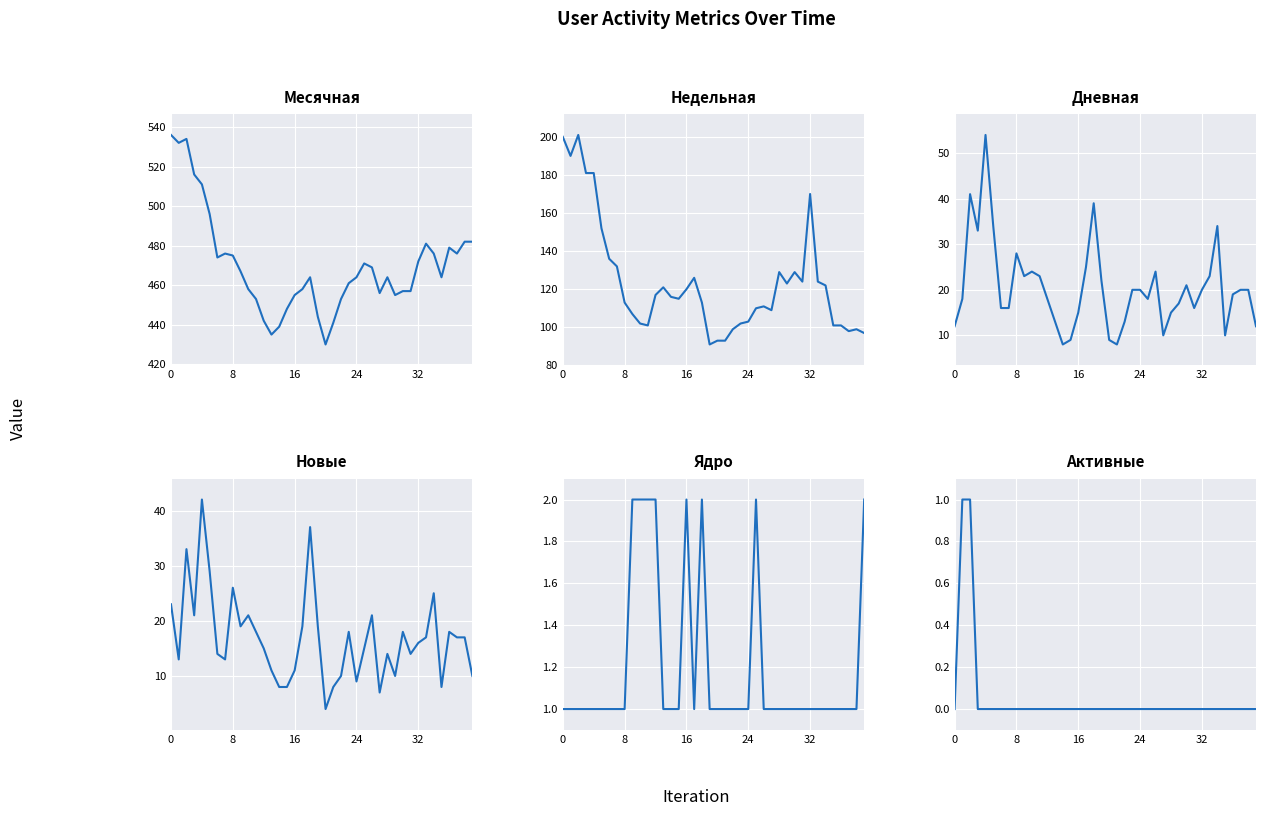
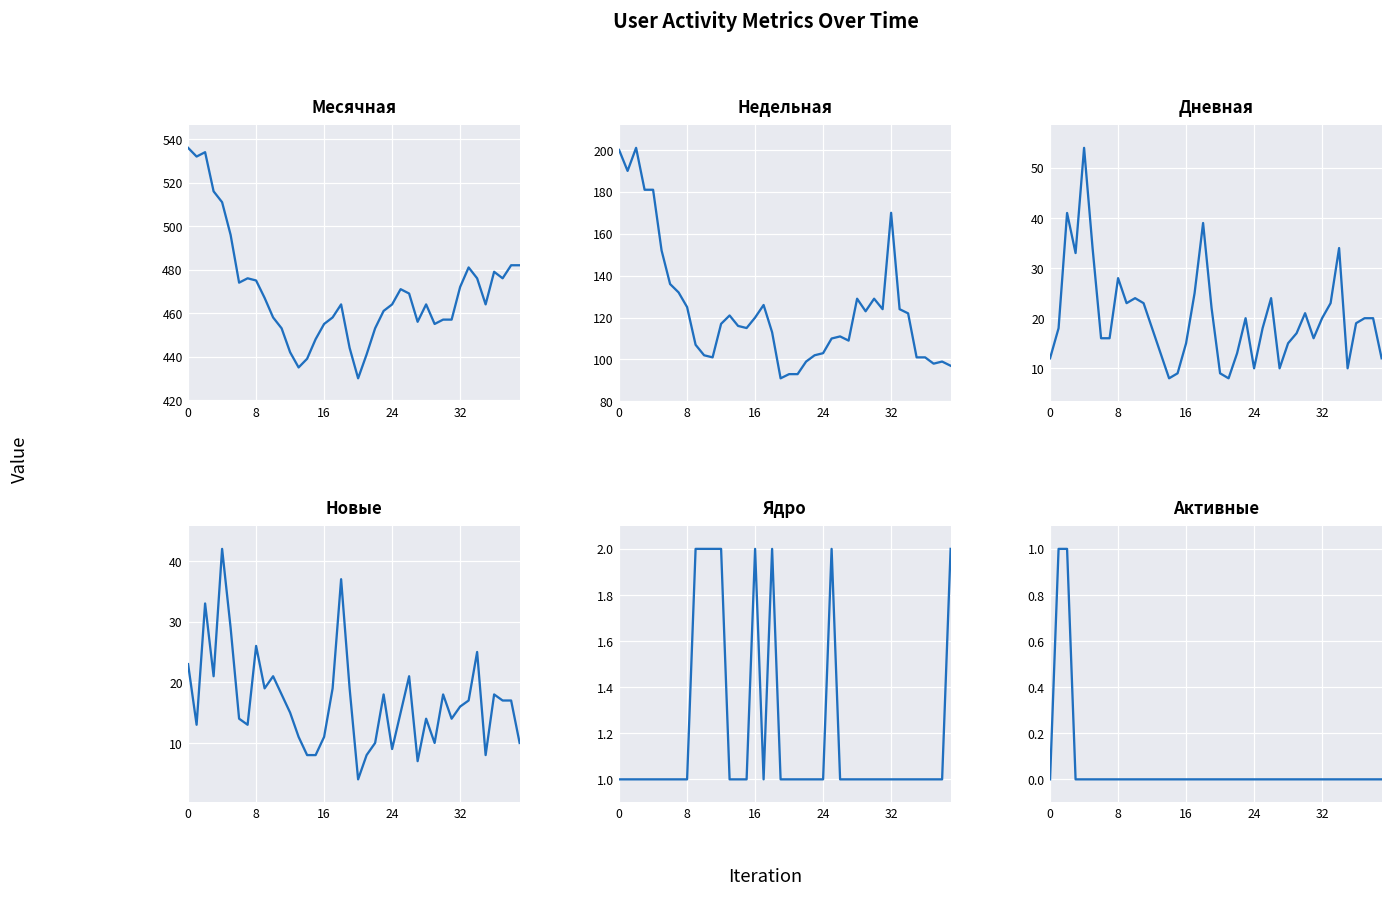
Недельная, 8: 113 -> 125
Дневная, 24: 20 -> 10
